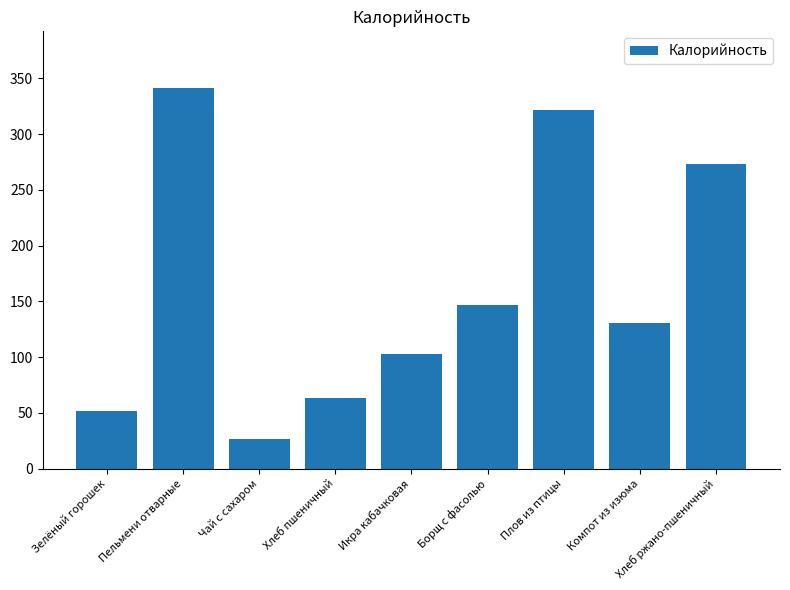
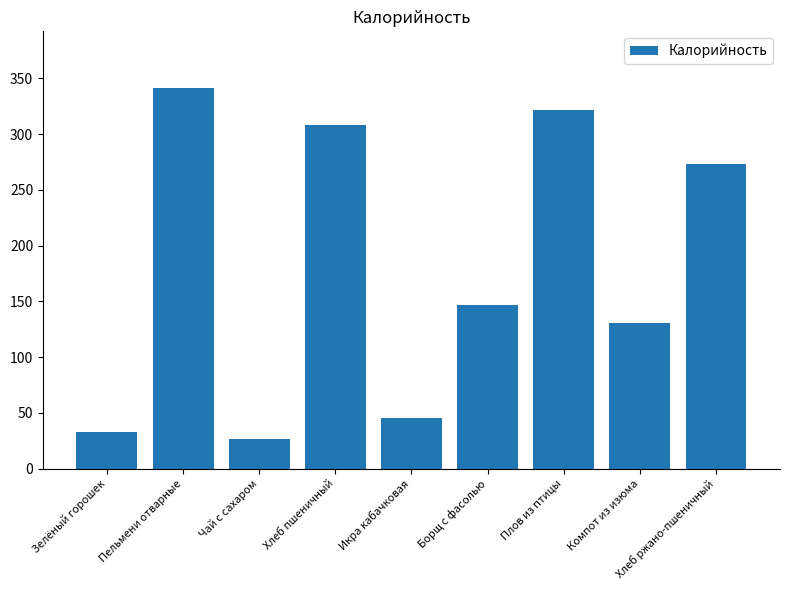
Зелёный горошек: 52 -> 33
Хлеб пшеничный: 63 -> 308
Икра кабачковая: 103 -> 45
